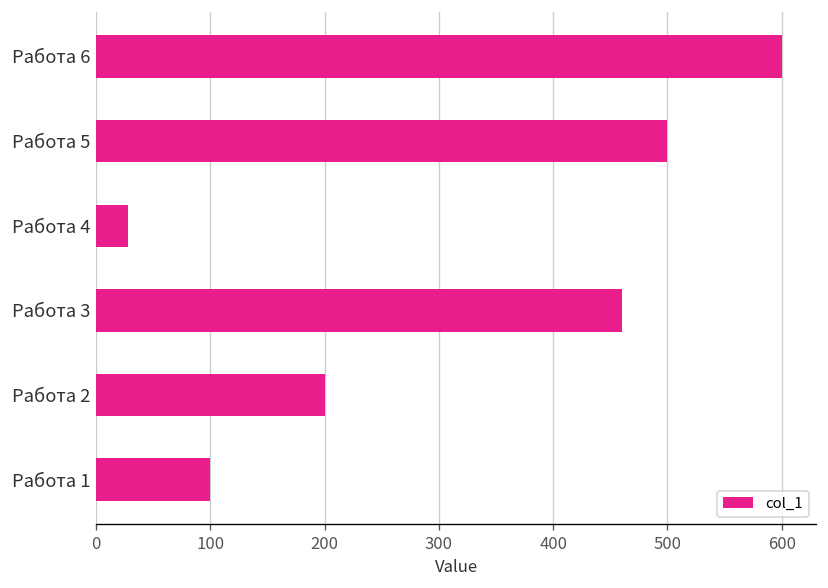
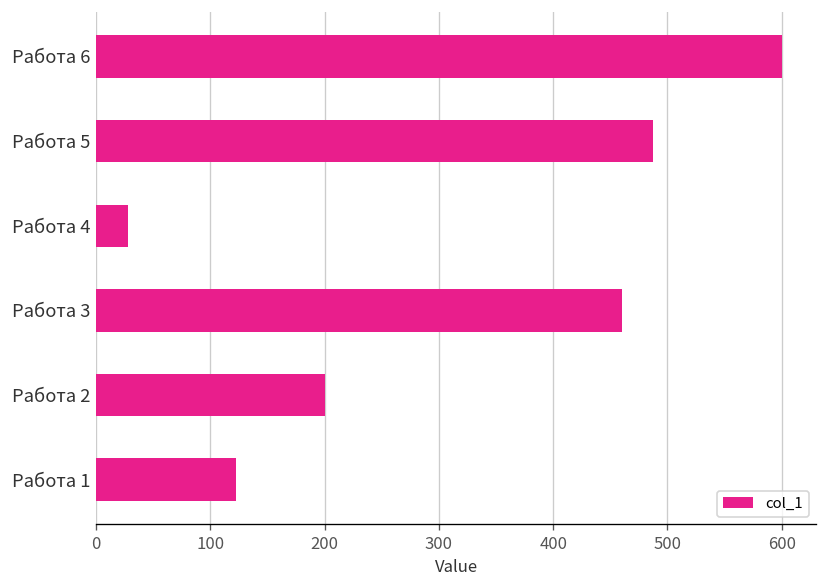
Работа 5: 500 -> 490
Работа 1: 100 -> 120
